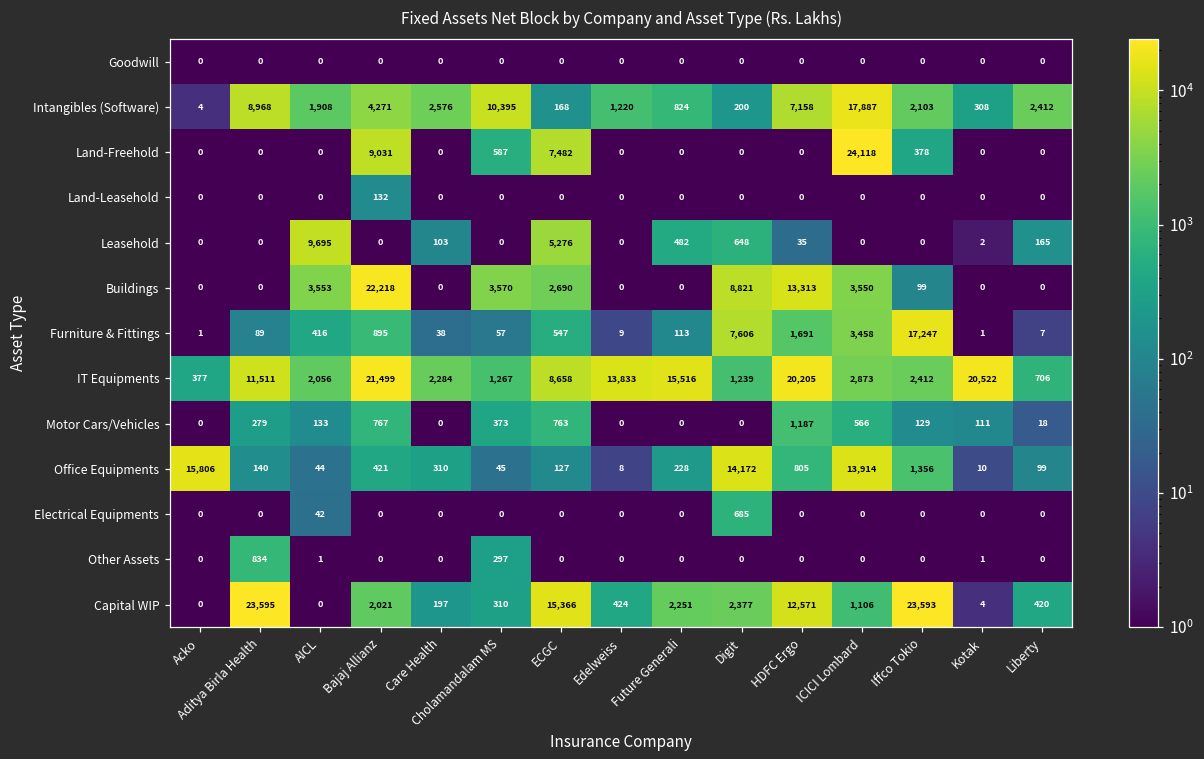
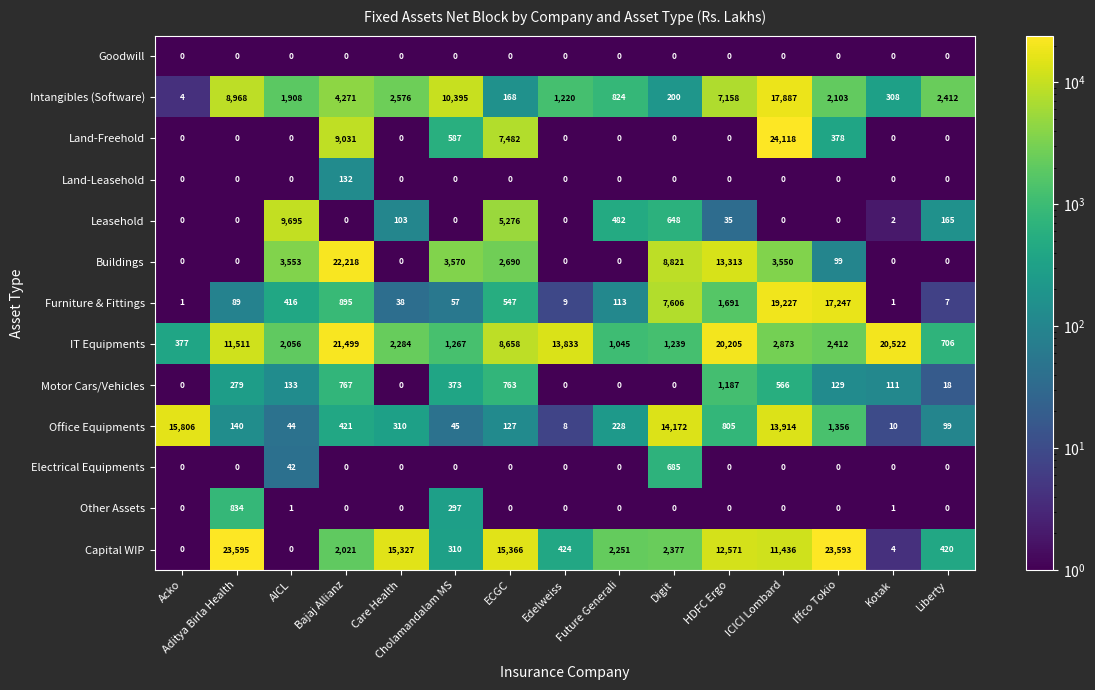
Furniture & Fittings, ICICI Lombard: 3,458 -> 19,227
IT Equipments, Future Generali: 15,516 -> 1,045
Capital WIP, Care Health: 197 -> 15,327
Capital WIP, ICICI Lombard: 1,106 -> 11,436
